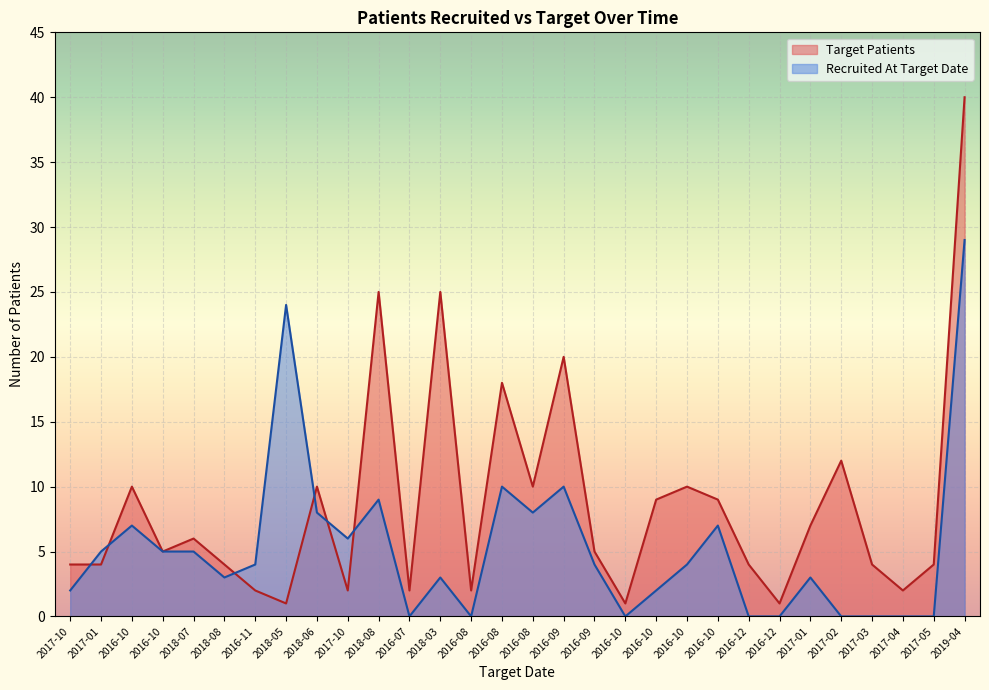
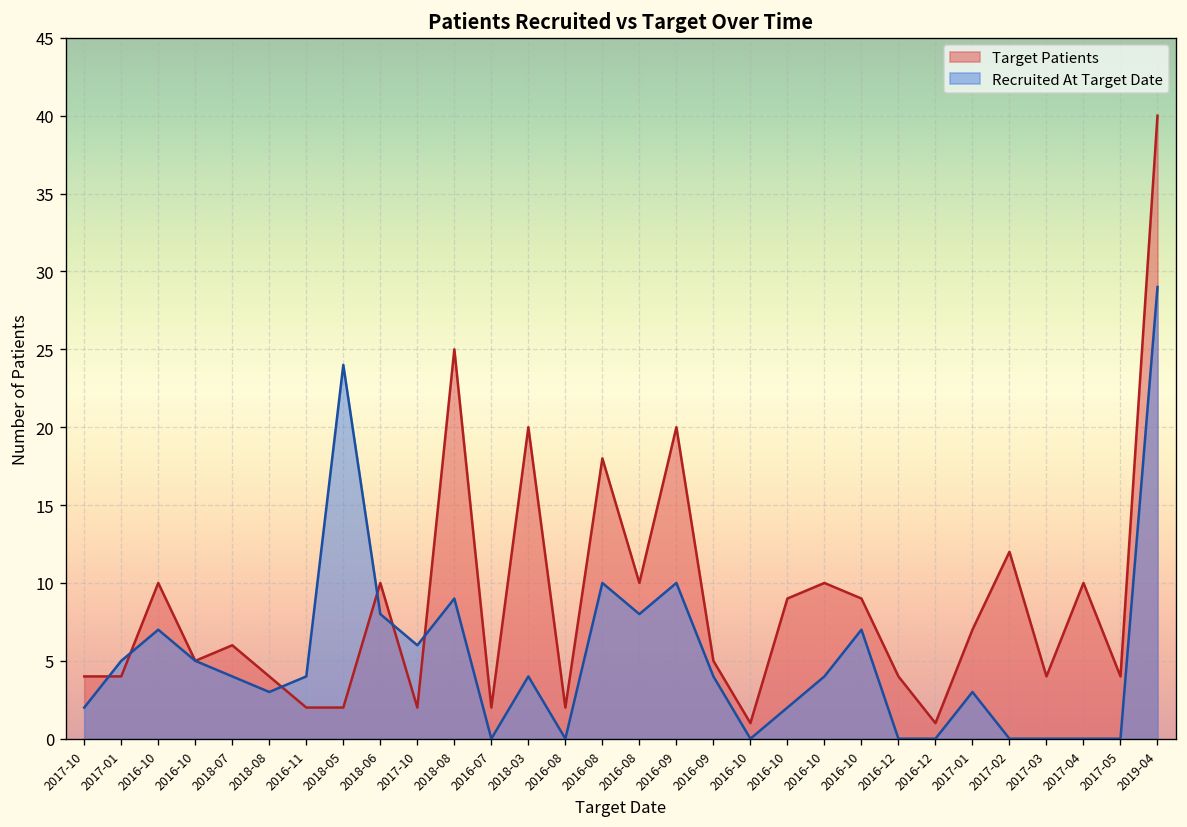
Recruited At Target Date, 2018-07: 5 -> 4
Target Patients, 2018-05: 1 -> 2
Target Patients, 2018-03: 25 -> 20
Recruited At Target Date, 2018-03: 3 -> 4
Target Patients, 2017-04: 2 -> 10
